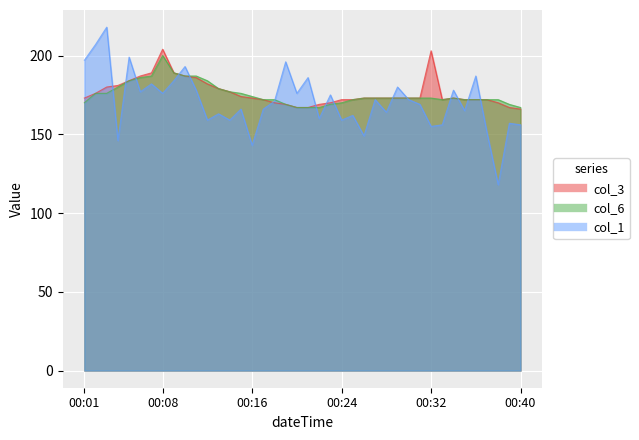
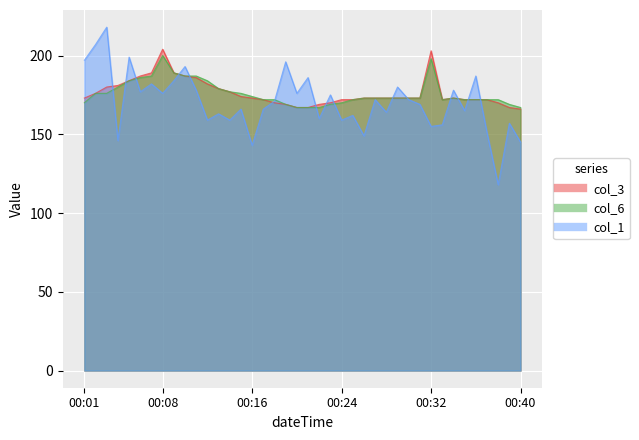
col_6, 00:32: 173 -> 198
col_1, 00:40: 156 -> 145
